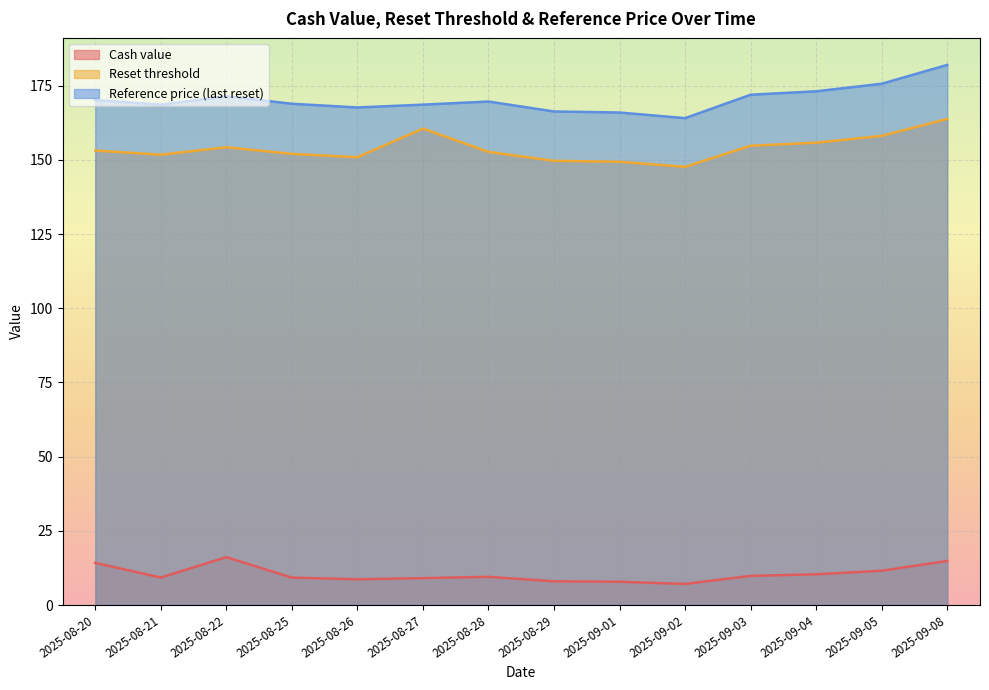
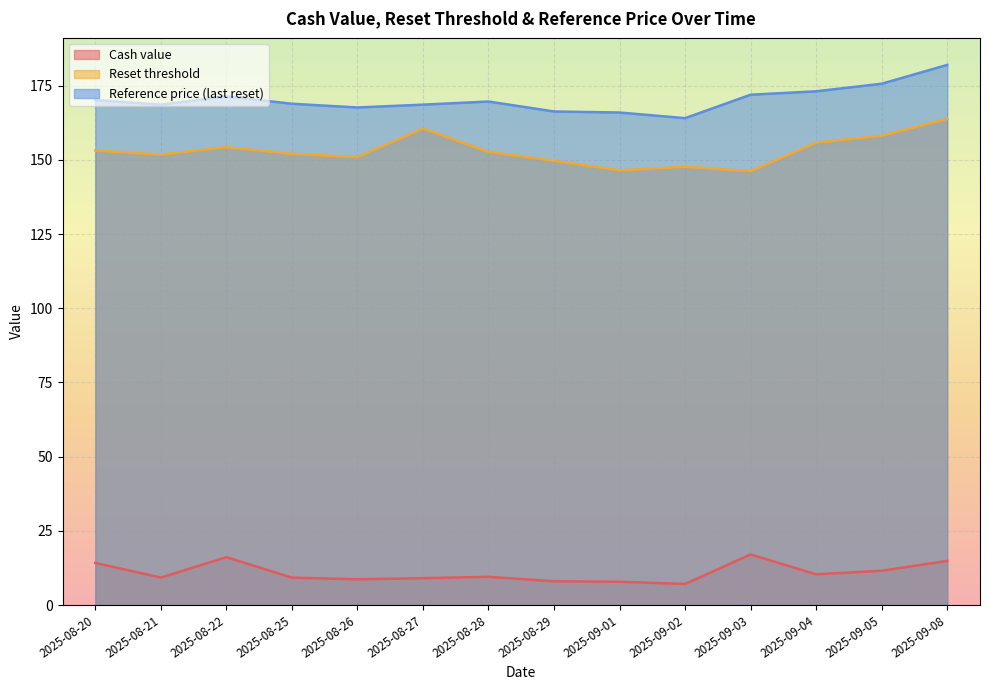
Reset threshold, 2025-09-01: 149 -> 147
Cash value, 2025-09-03: 10 -> 17
Reset threshold, 2025-09-03: 155 -> 146
